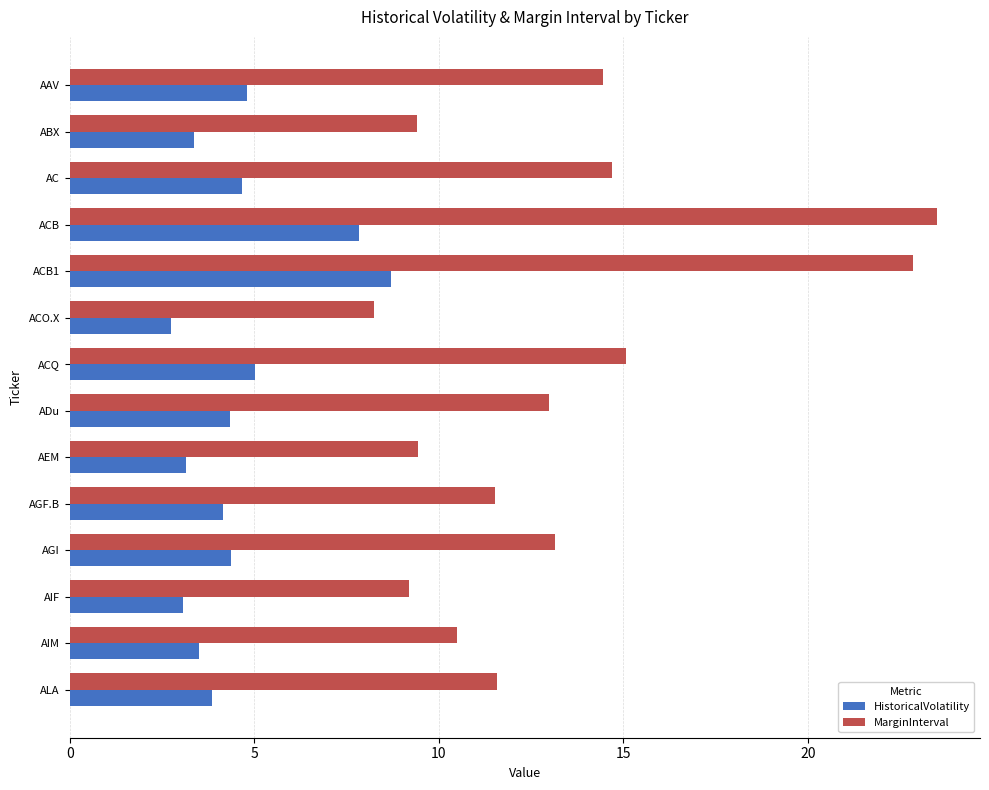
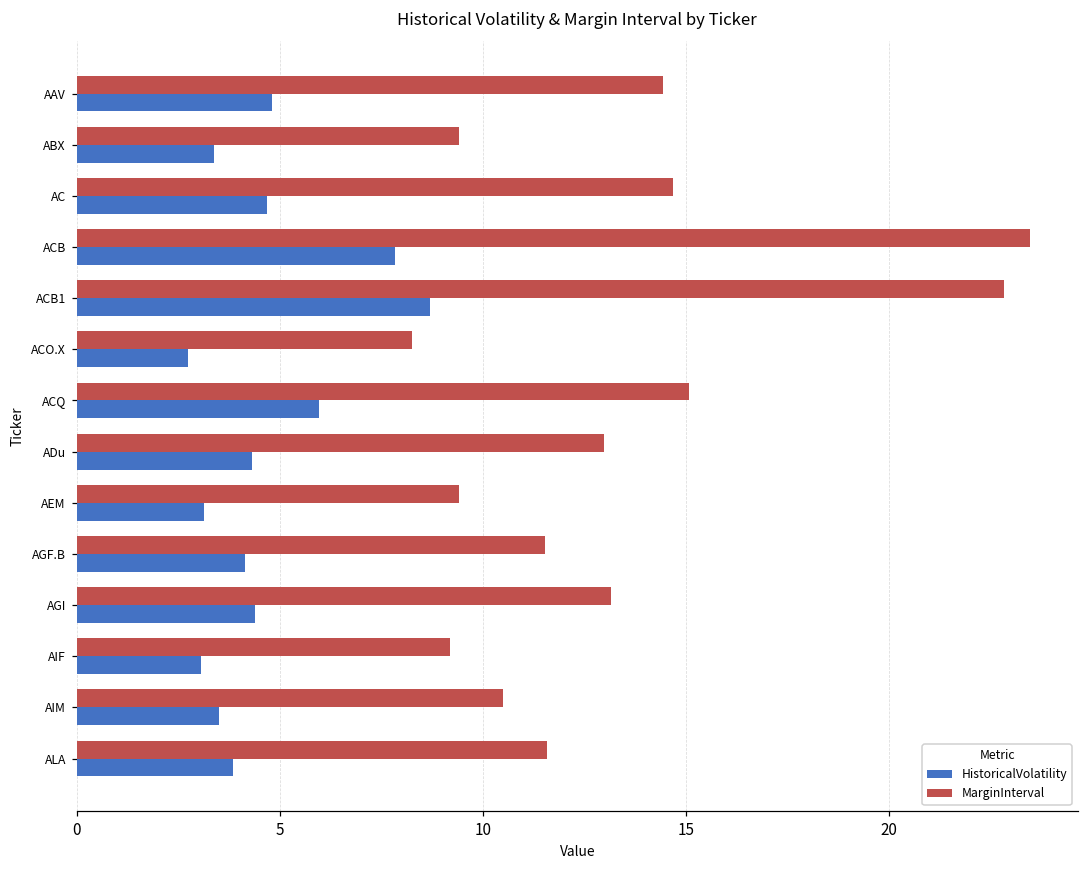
HistoricalVolatility, ACQ: 5.0 -> 6.0
